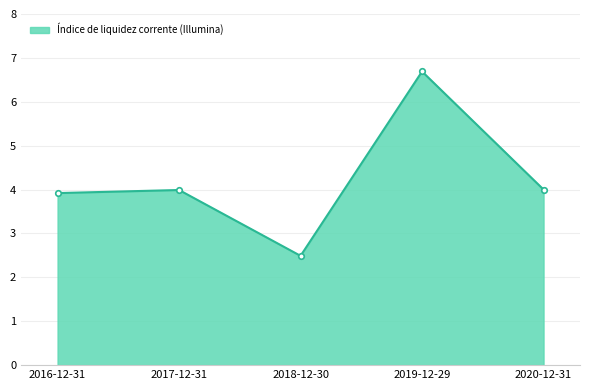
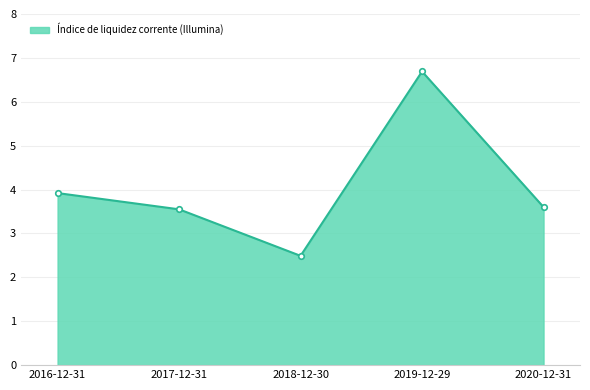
2017-12-31: 4.0 -> 3.6
2020-12-31: 4.0 -> 3.6
